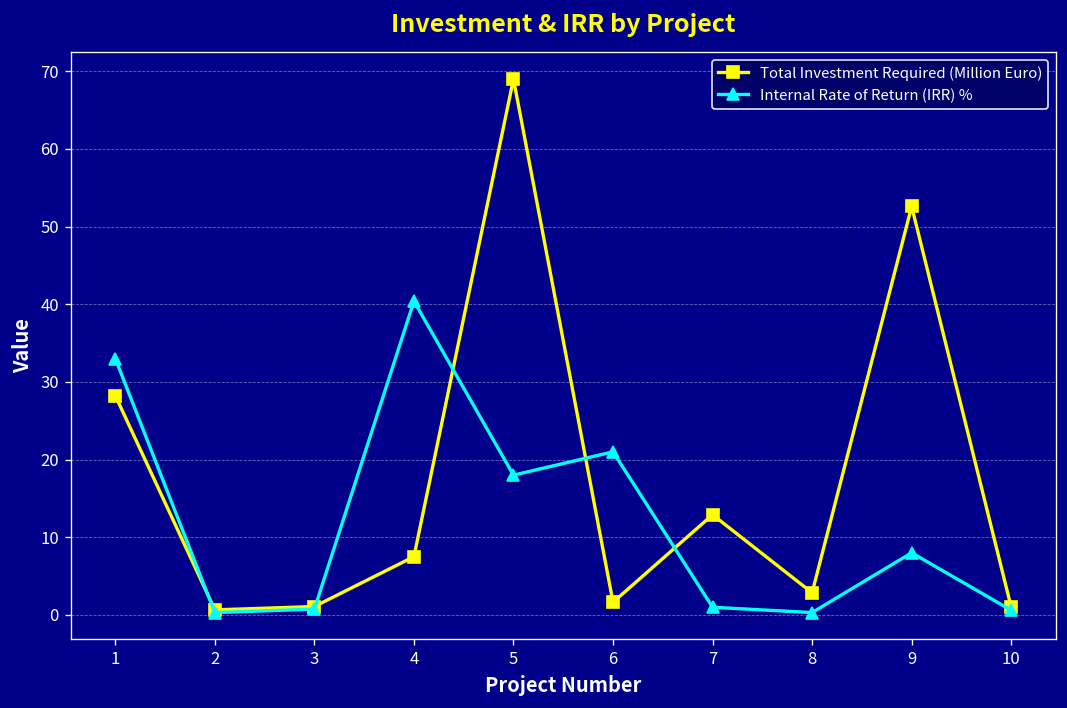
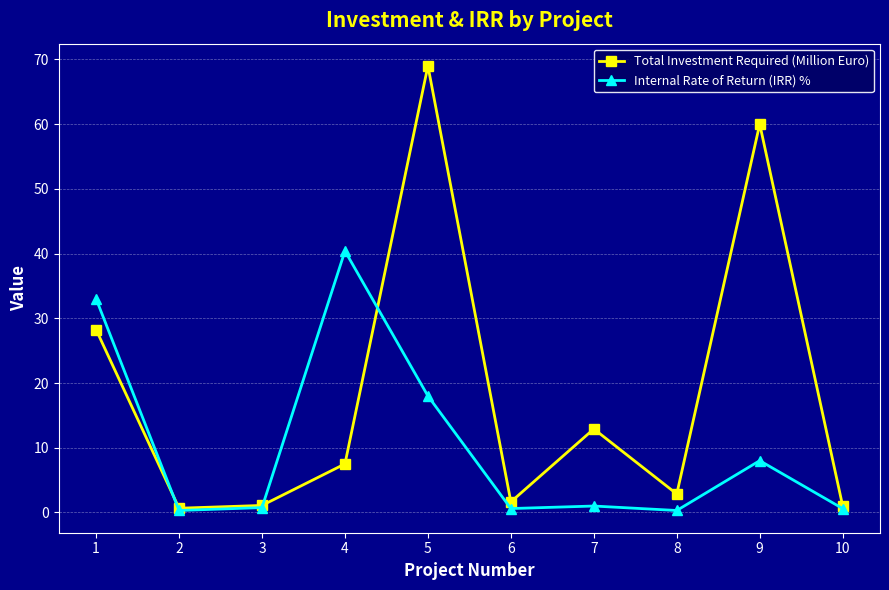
Internal Rate of Return (IRR) %, 6: 21 -> 1
Total Investment Required (Million Euro), 9: 53 -> 60
